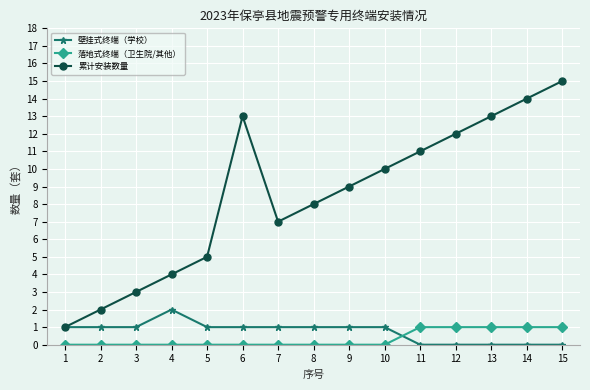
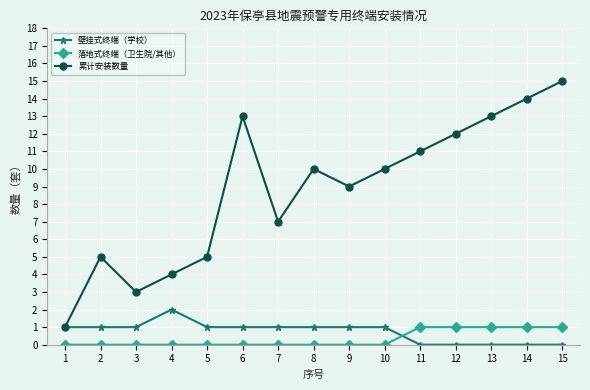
累计安装数量, 2: 2 -> 5
累计安装数量, 8: 8 -> 10
